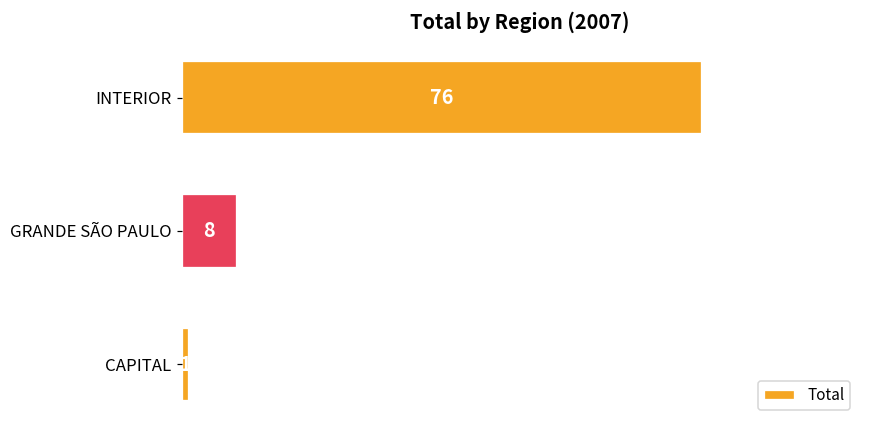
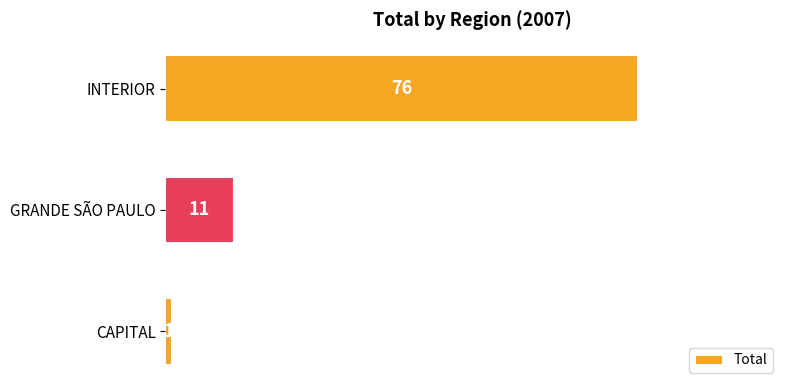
GRANDE SÃO PAULO: 8 -> 11
